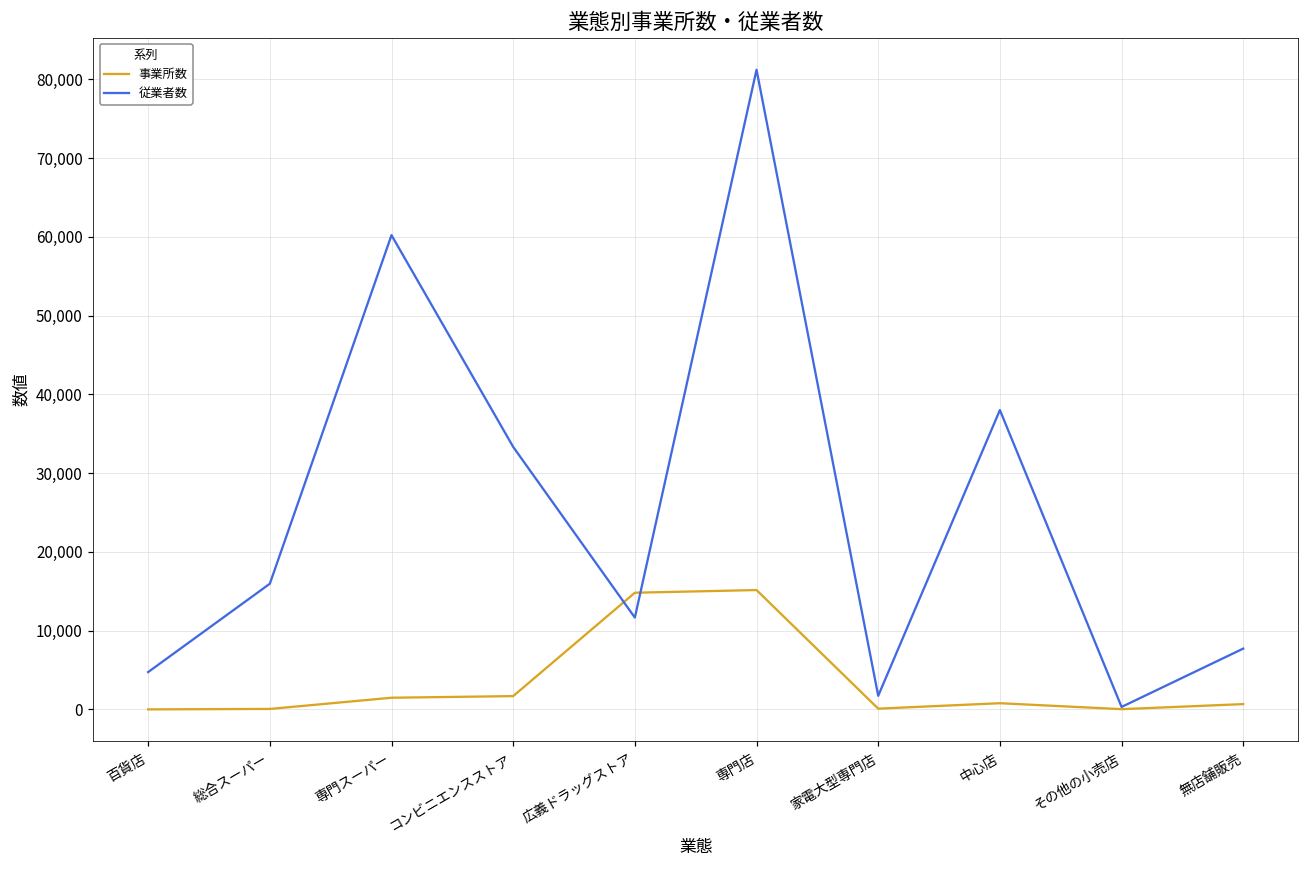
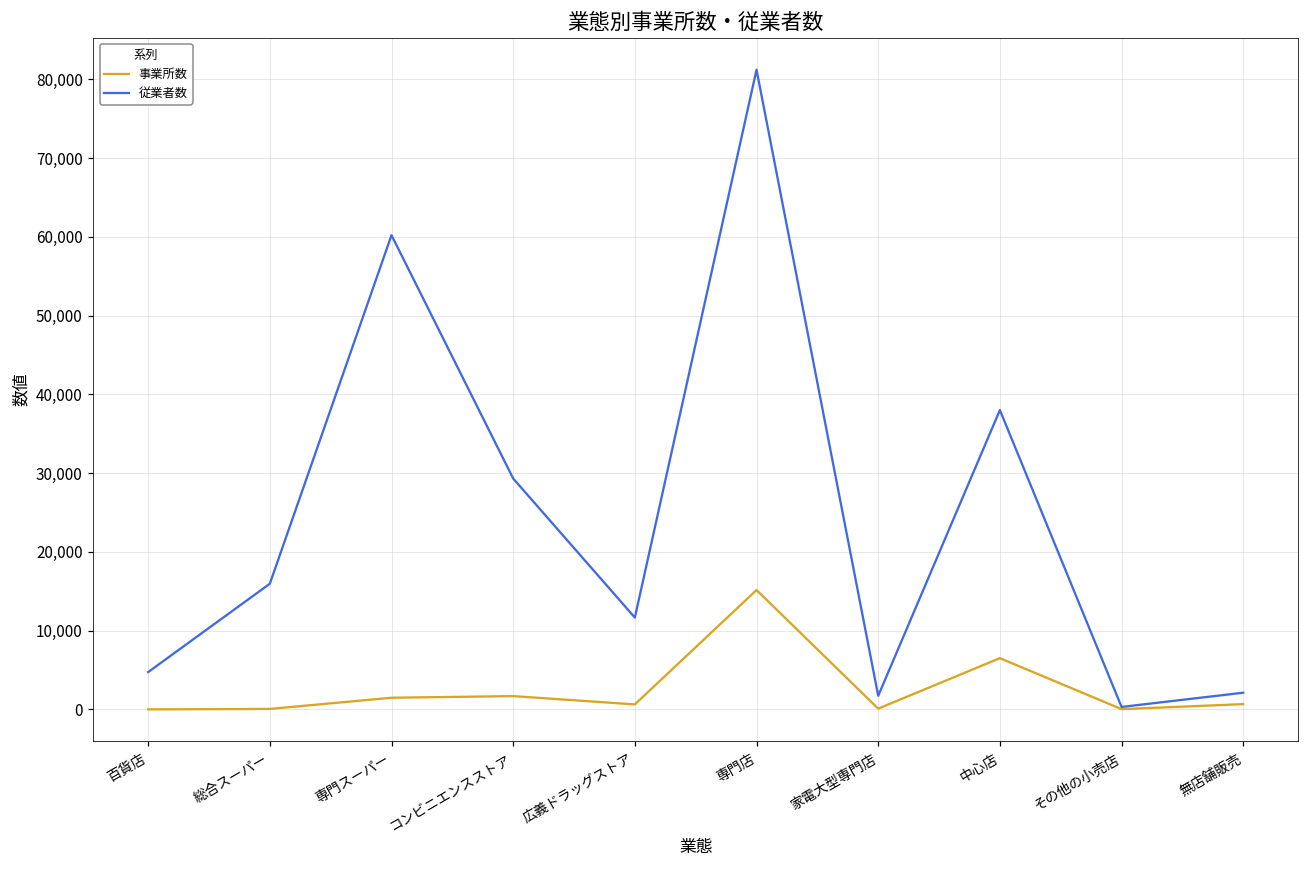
従業者数, コンビニエンスストア: 33,000 -> 29,000
事業所数, 広義ドラッグストア: 15,000 -> 1,000
事業所数, 中心店: 1,000 -> 7,000
従業者数, 無店舗販売: 8,000 -> 2,000
